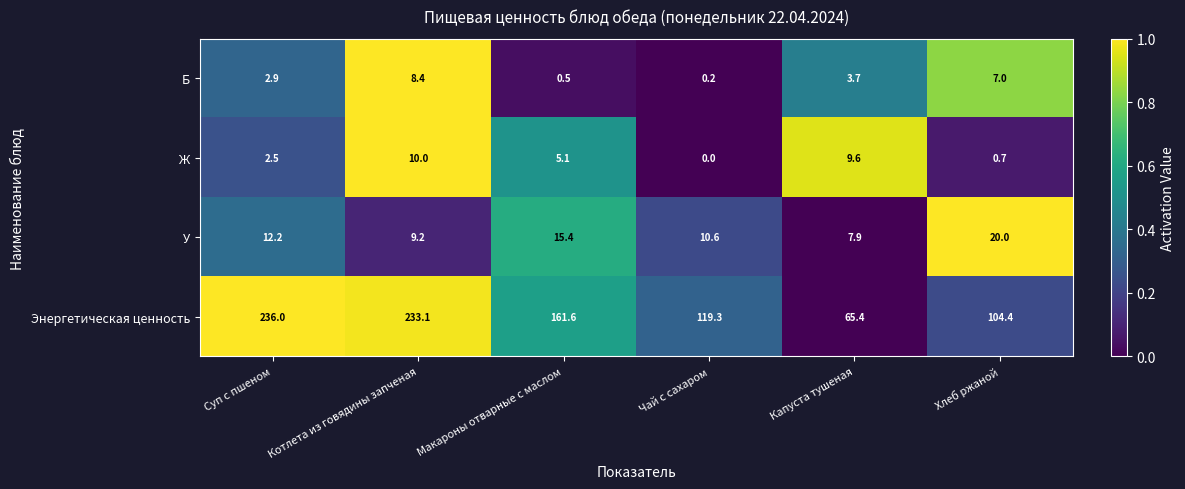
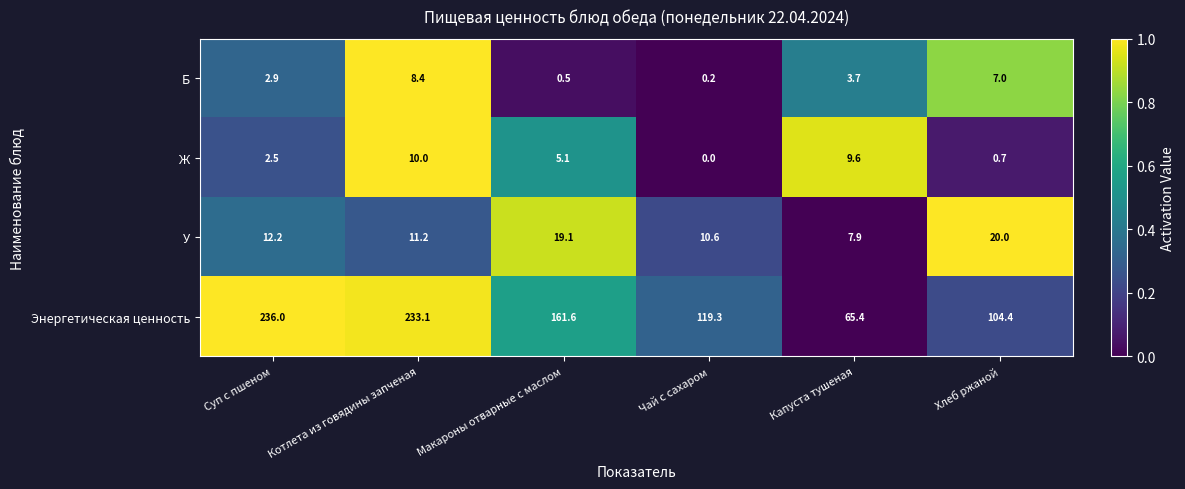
У, Котлета из говядины запченая: 9.2 -> 11.2
У, Макароны отварные с маслом: 15.4 -> 19.1
